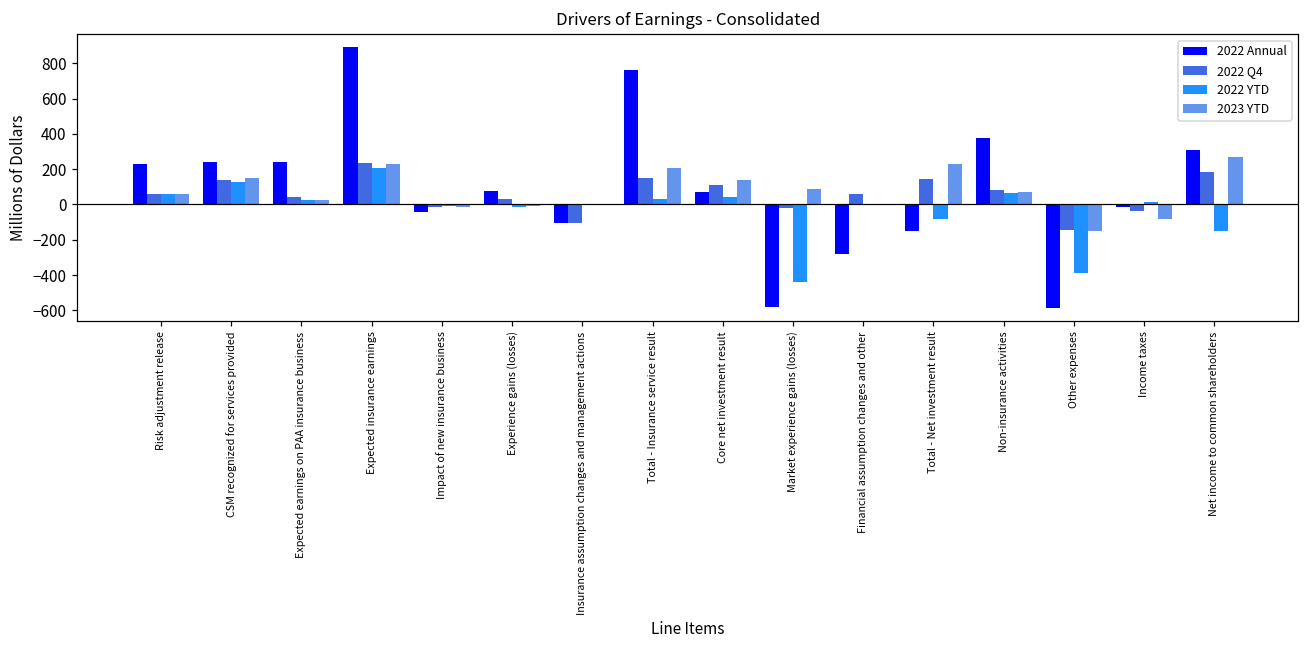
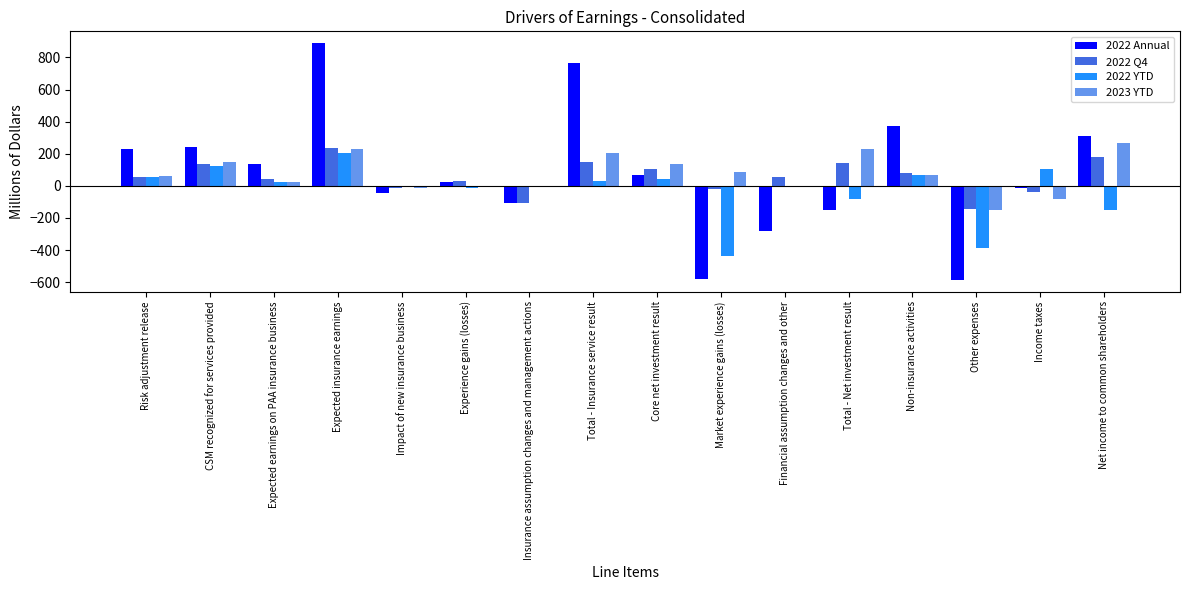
2022 Annual, Expected earnings on PAA insurance business: 240 -> 140
2022 Annual, Experience gains (losses): 80 -> 20
2022 YTD, Income taxes: 20 -> 100
